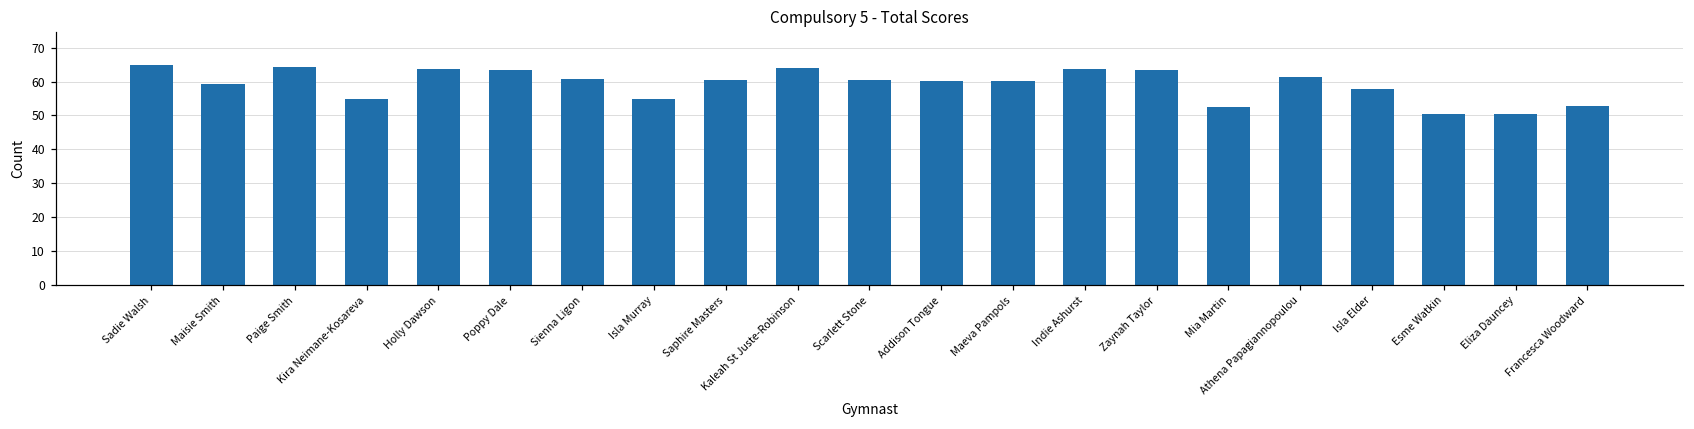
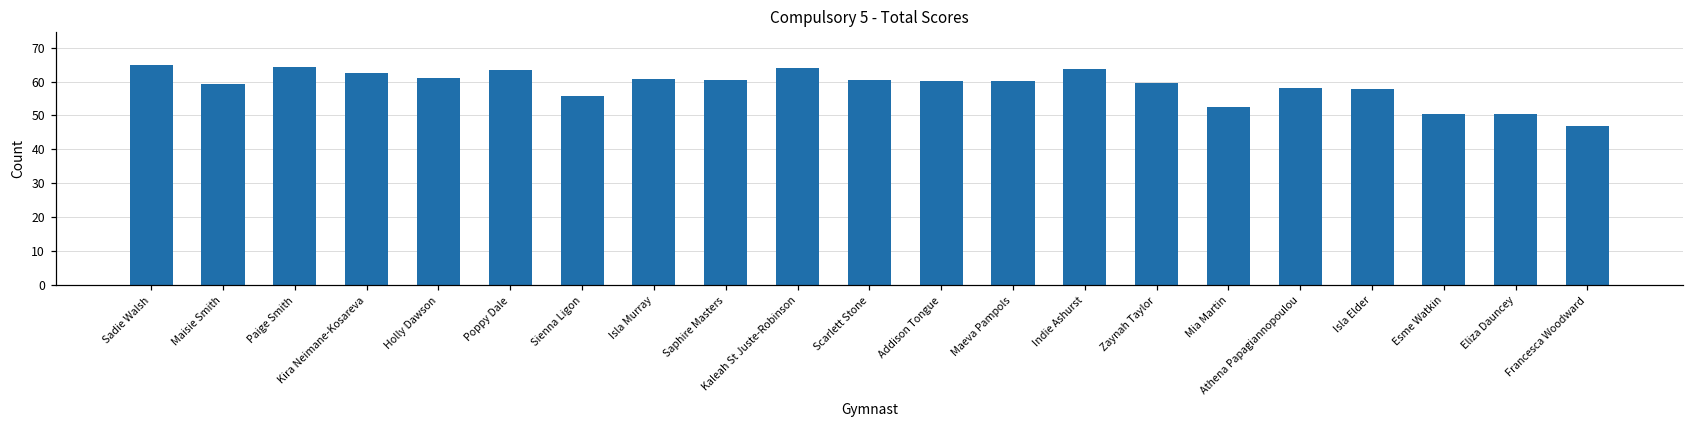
Kira Neimane-Kosareva: 55 -> 63
Holly Dawson: 64 -> 61
Sienna Ligon: 61 -> 56
Isla Murray: 55 -> 61
Zaynah Taylor: 63 -> 60
Athena Papagiannopoulou: 61 -> 58
Francesca Woodward: 53 -> 47
